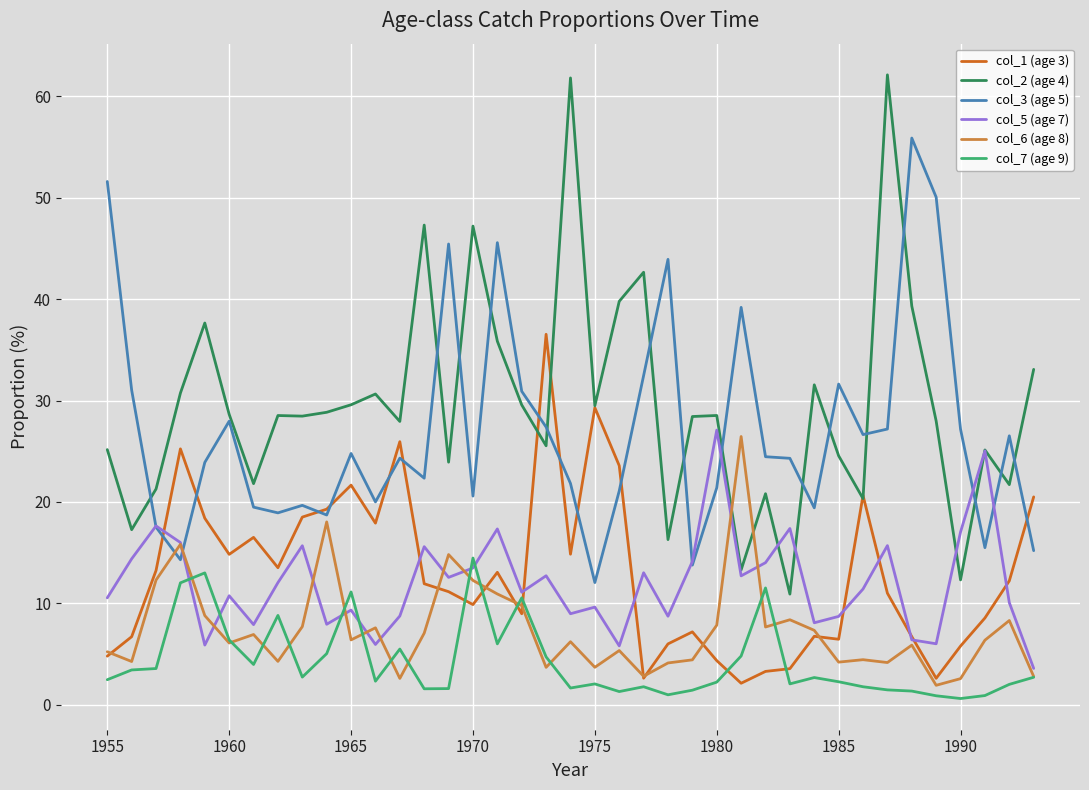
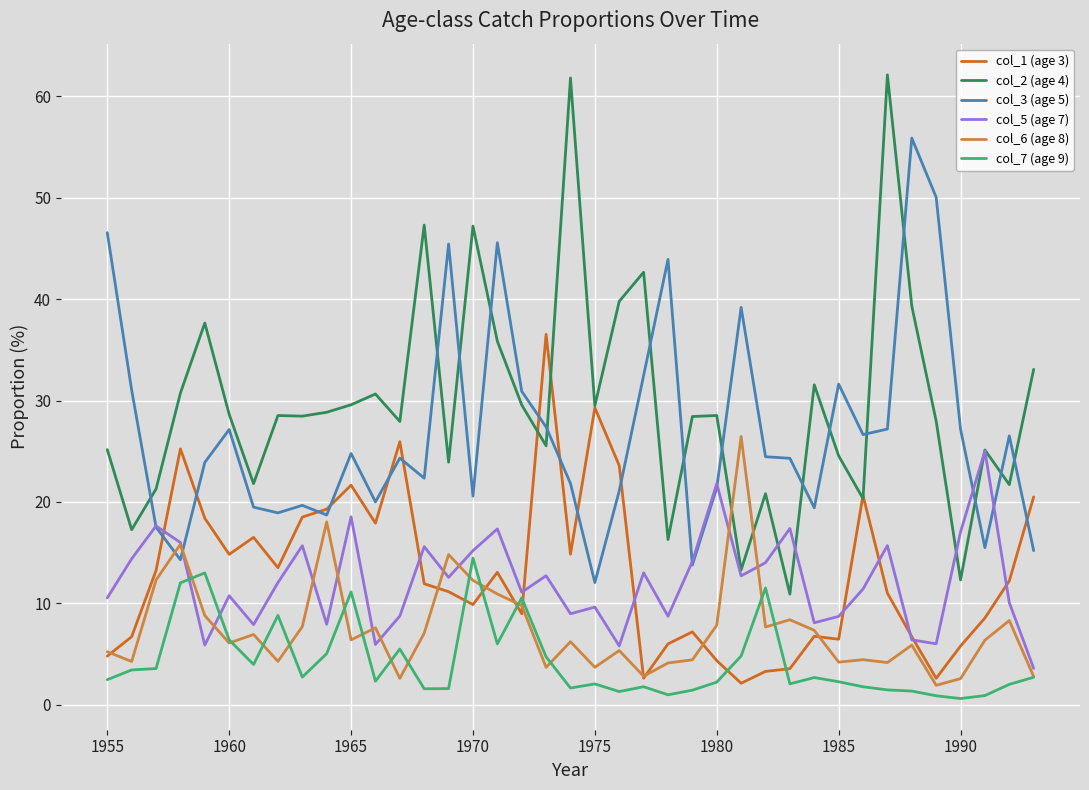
col_3 (age 5), 1955: 51.6 -> 46.6
col_3 (age 5), 1960: 28.0 -> 27.1
col_5 (age 7), 1965: 9.3 -> 18.5
col_5 (age 7), 1970: 13.5 -> 15.2
col_5 (age 7), 1980: 27.1 -> 21.8
